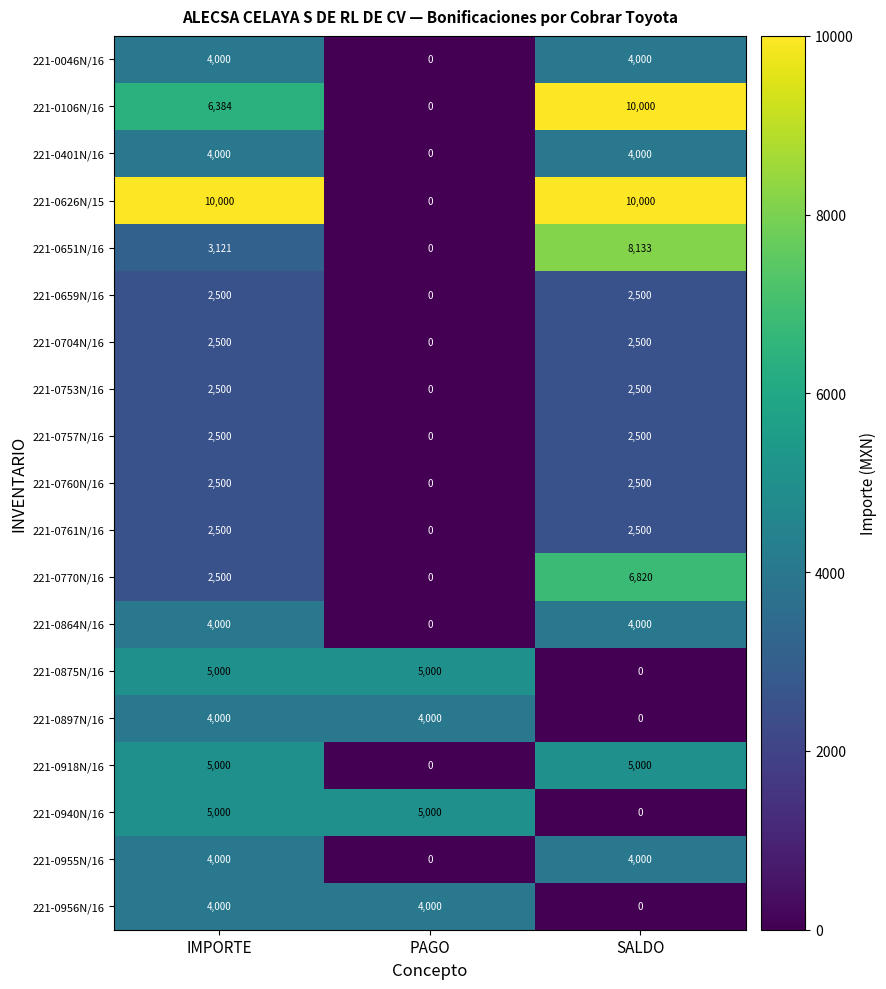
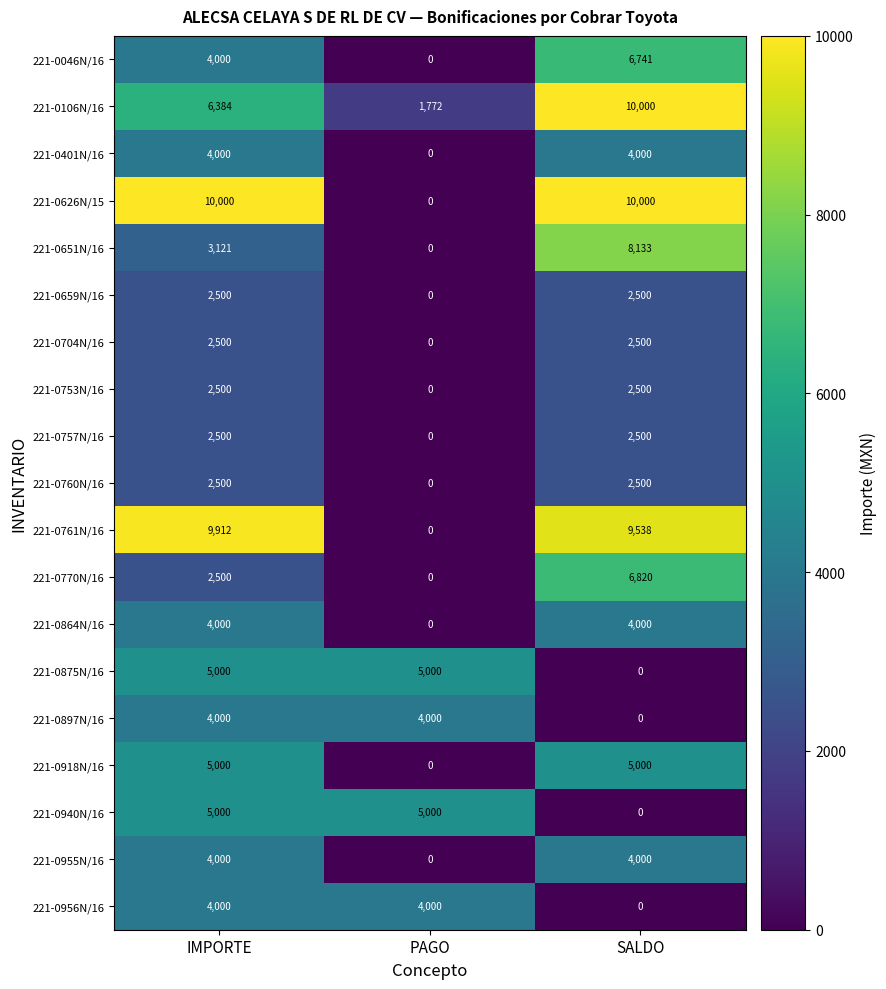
221-0046N/16, SALDO: 4,000 -> 6,741
221-0106N/16, PAGO: 0 -> 1,772
221-0761N/16, IMPORTE: 2,500 -> 9,912
221-0761N/16, SALDO: 2,500 -> 9,538
